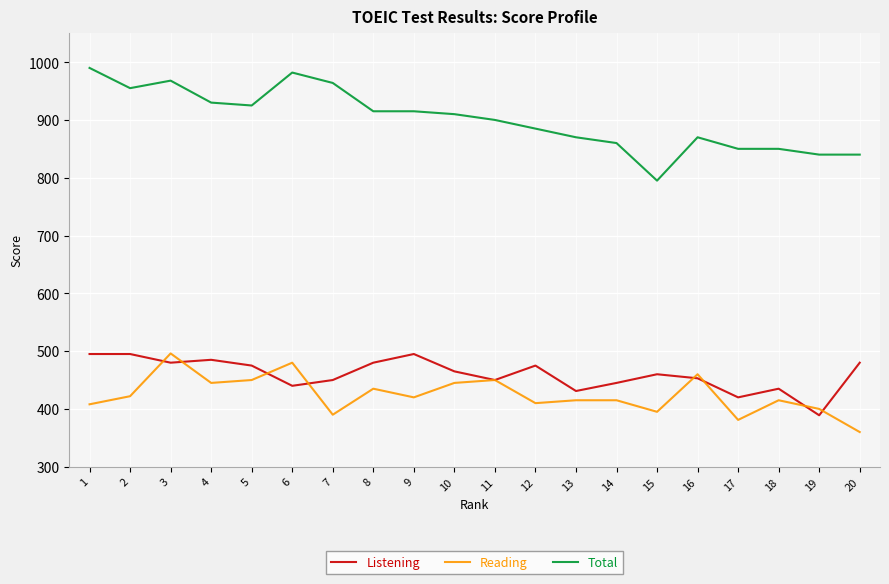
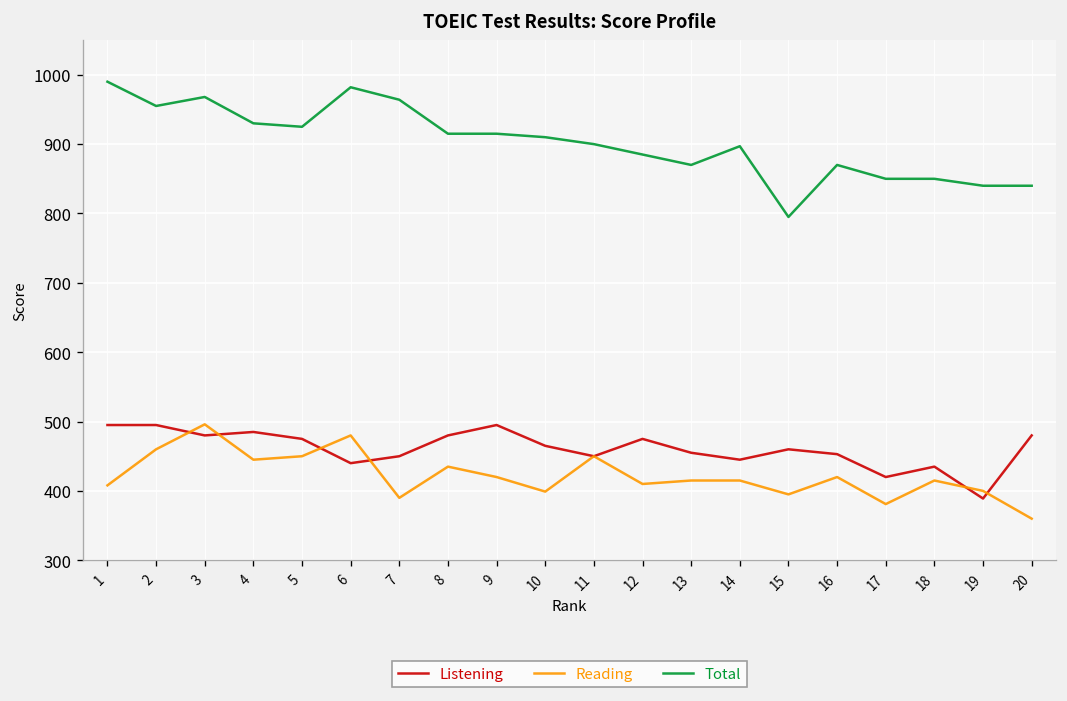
Reading, 2: 420 -> 460
Reading, 10: 450 -> 400
Listening, 13: 430 -> 460
Total, 14: 860 -> 900
Reading, 16: 460 -> 420
